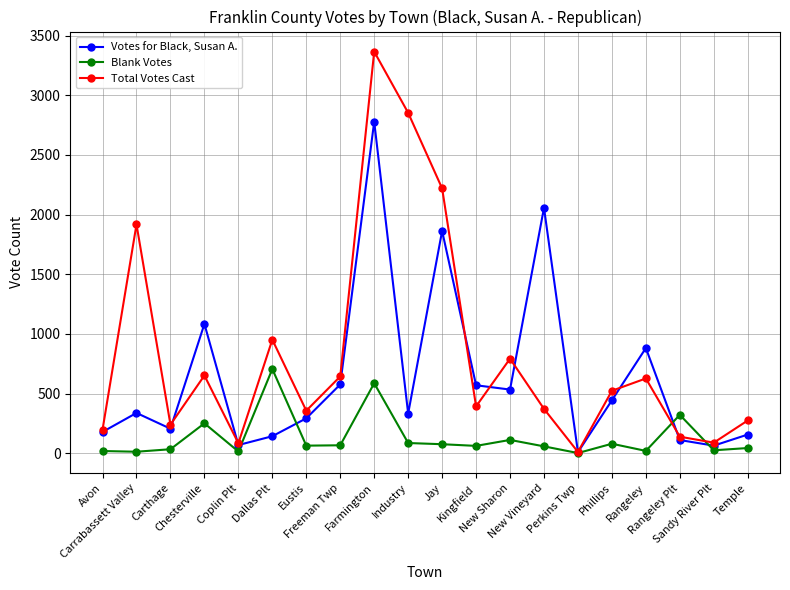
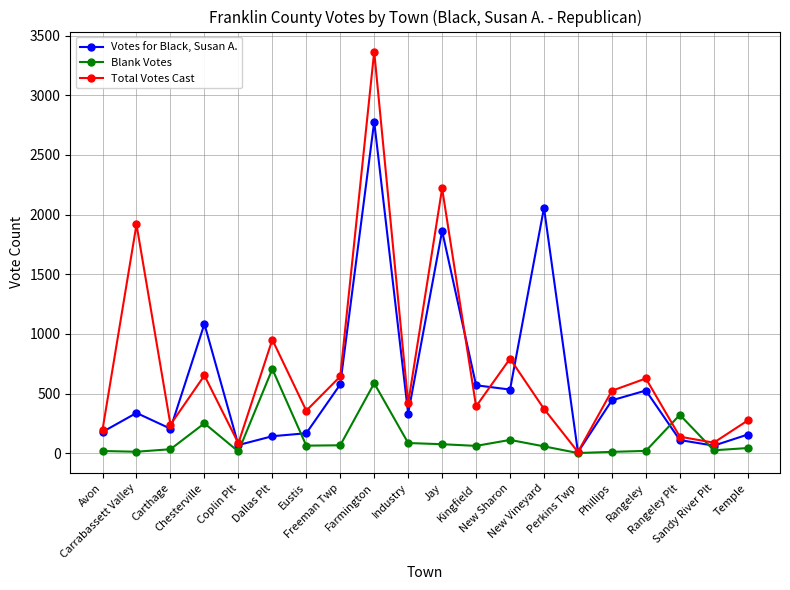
Votes for Black, Susan A., Eustis: 290 -> 170
Total Votes Cast, Industry: 2850 -> 420
Blank Votes, Phillips: 80 -> 10
Votes for Black, Susan A., Rangeley: 880 -> 530
